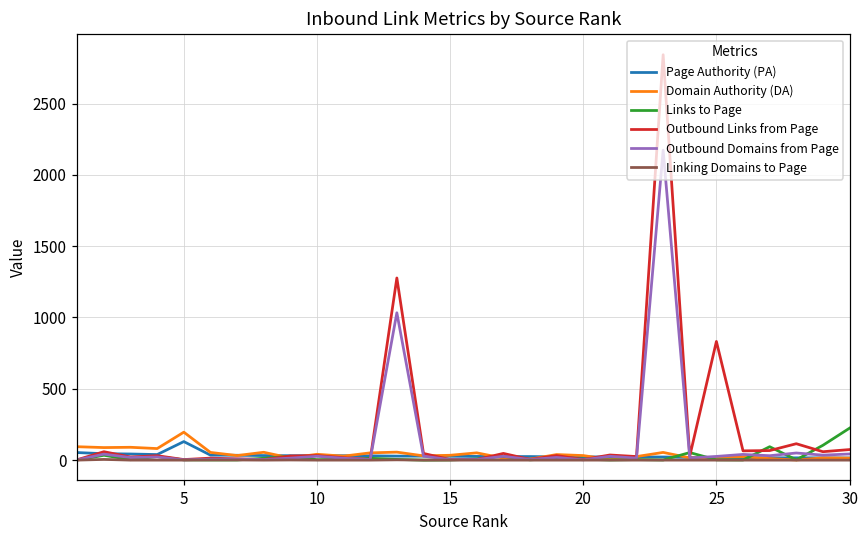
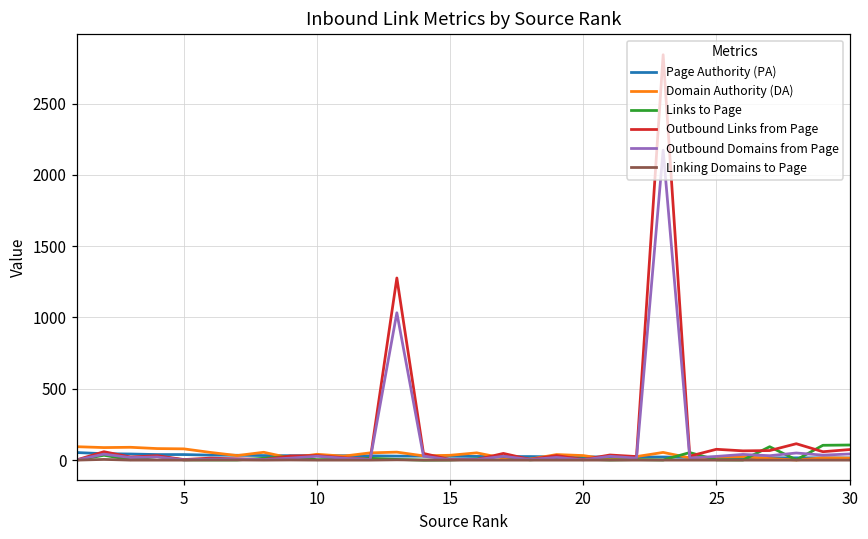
Page Authority (PA), 5: 130 -> 40
Domain Authority (DA), 5: 200 -> 80
Outbound Links from Page, 25: 830 -> 80
Links to Page, 30: 220 -> 110
